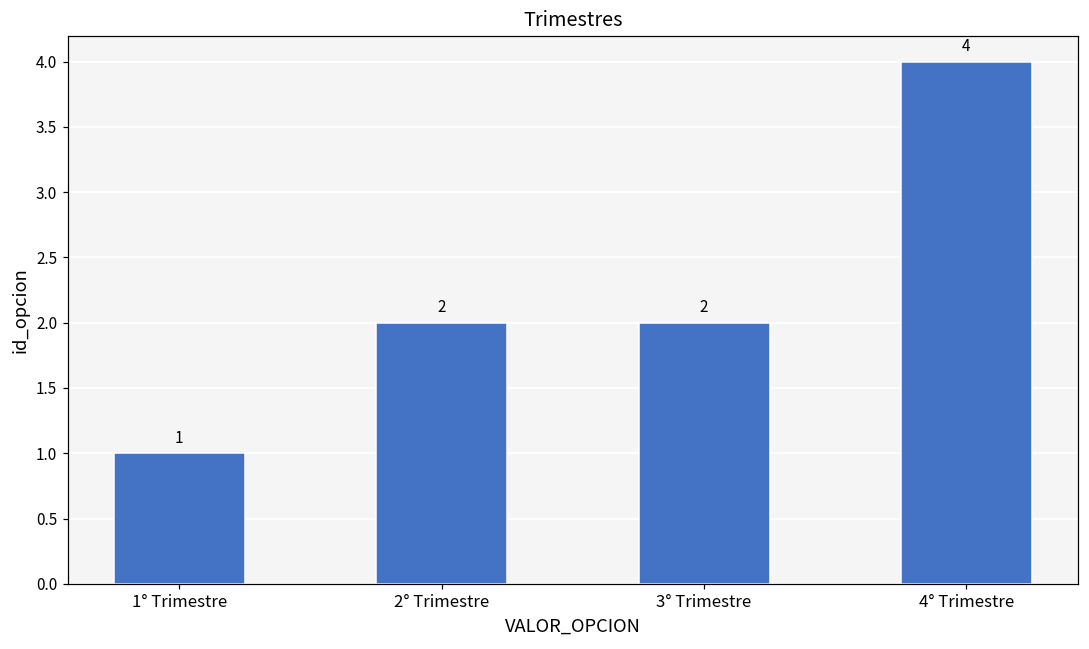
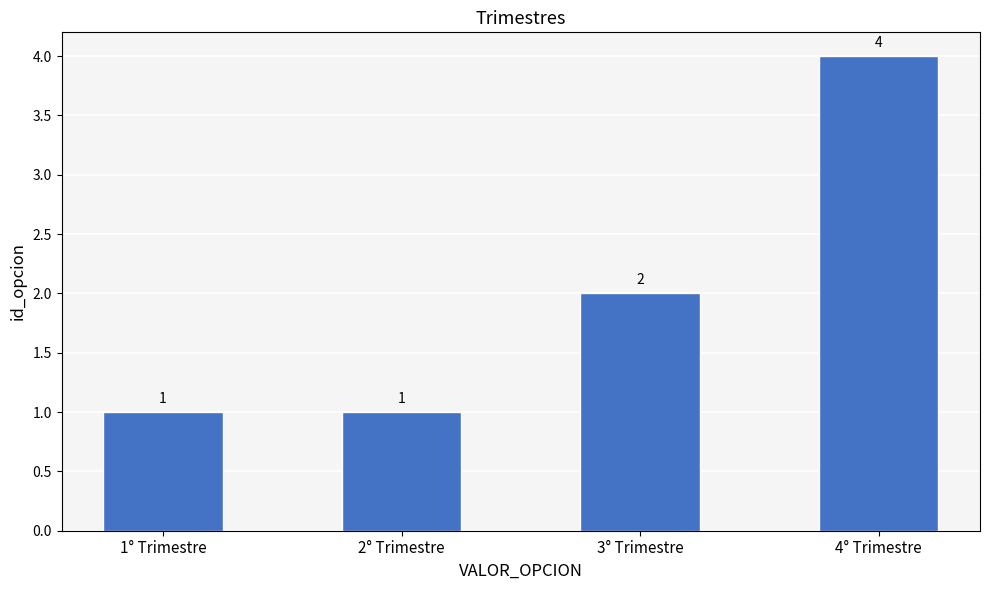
2° Trimestre: 2 -> 1
